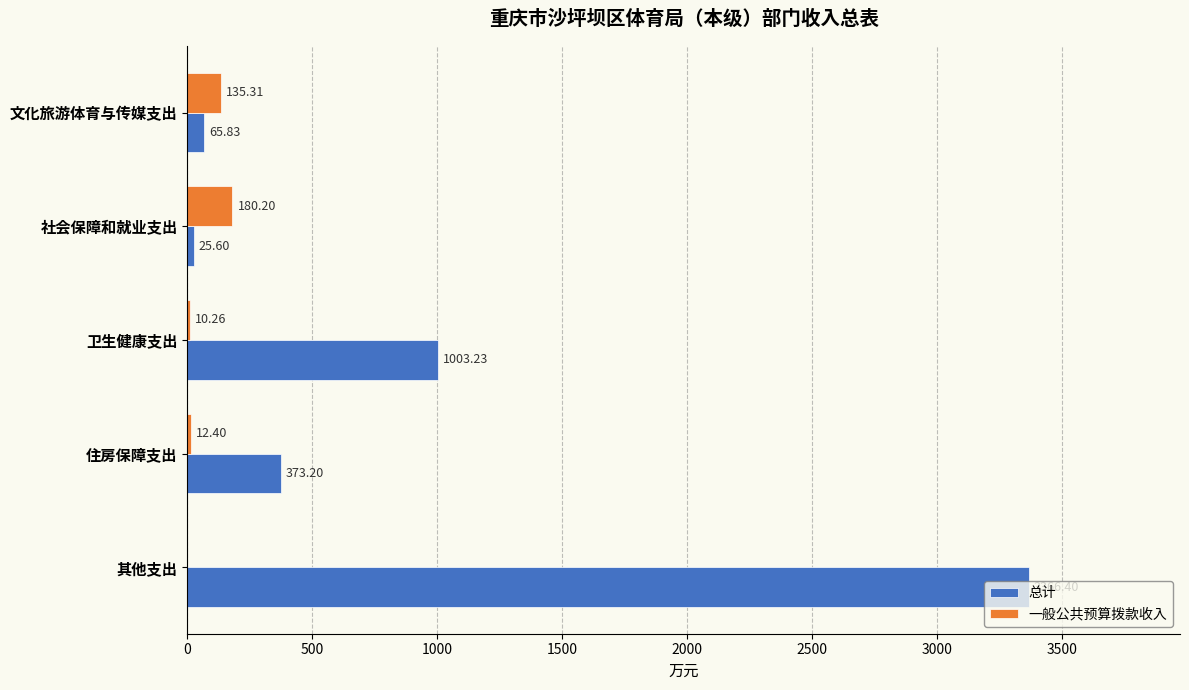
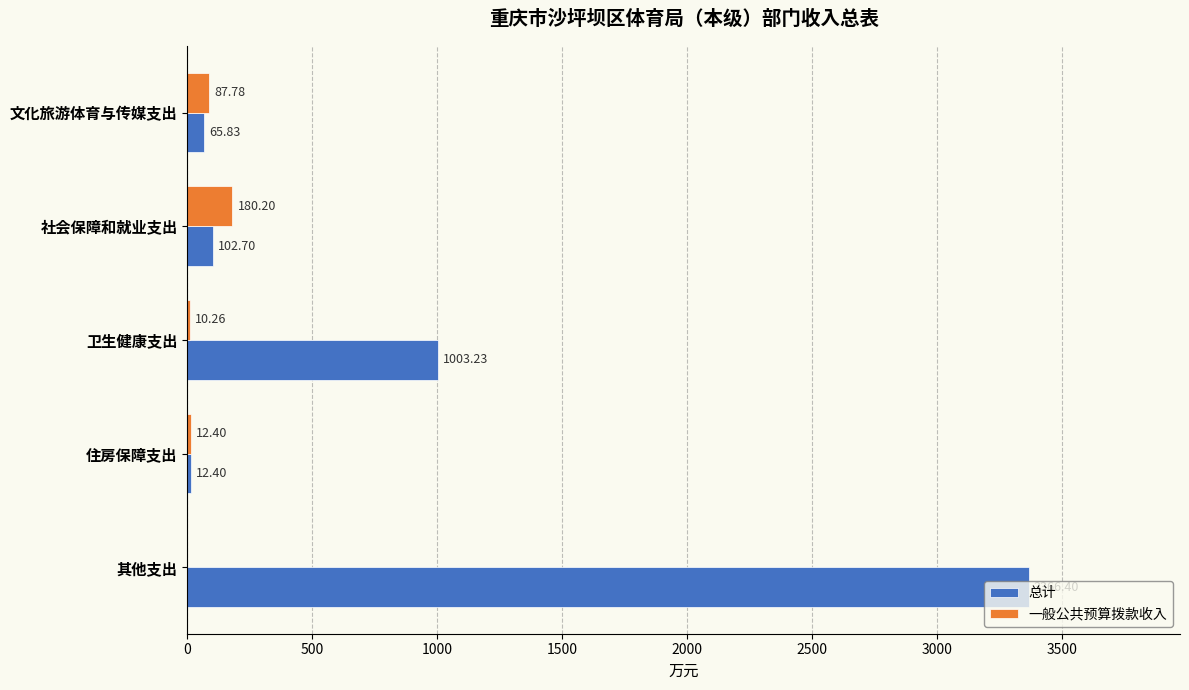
一般公共预算拨款收入, 文化旅游体育与传媒支出: 135.31 -> 87.78
总计, 社会保障和就业支出: 25.60 -> 102.70
总计, 住房保障支出: 373.20 -> 12.40
